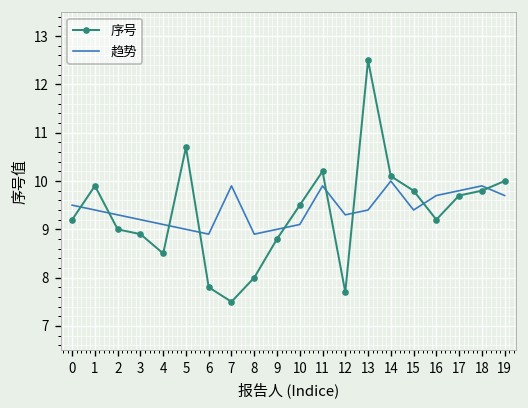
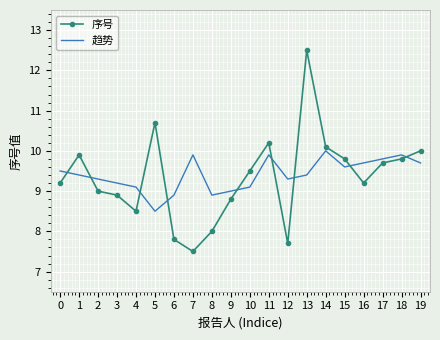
趋势, 5: 9.0 -> 8.5
趋势, 15: 9.4 -> 9.6
